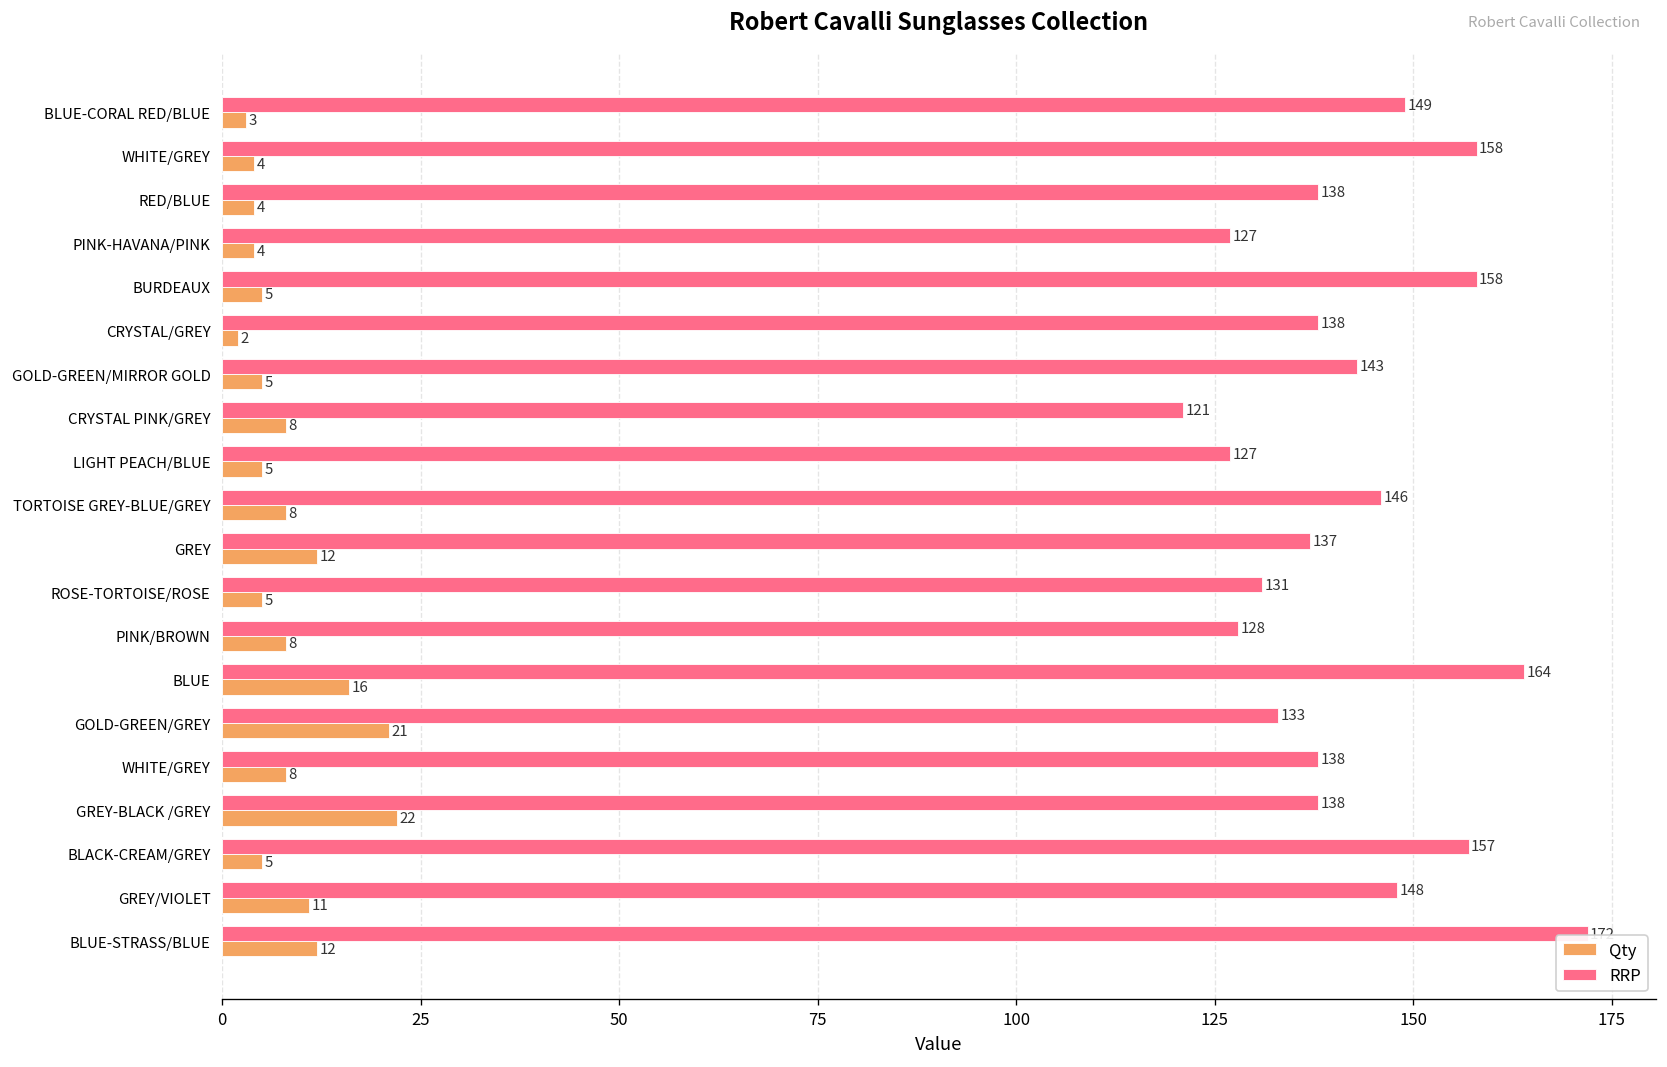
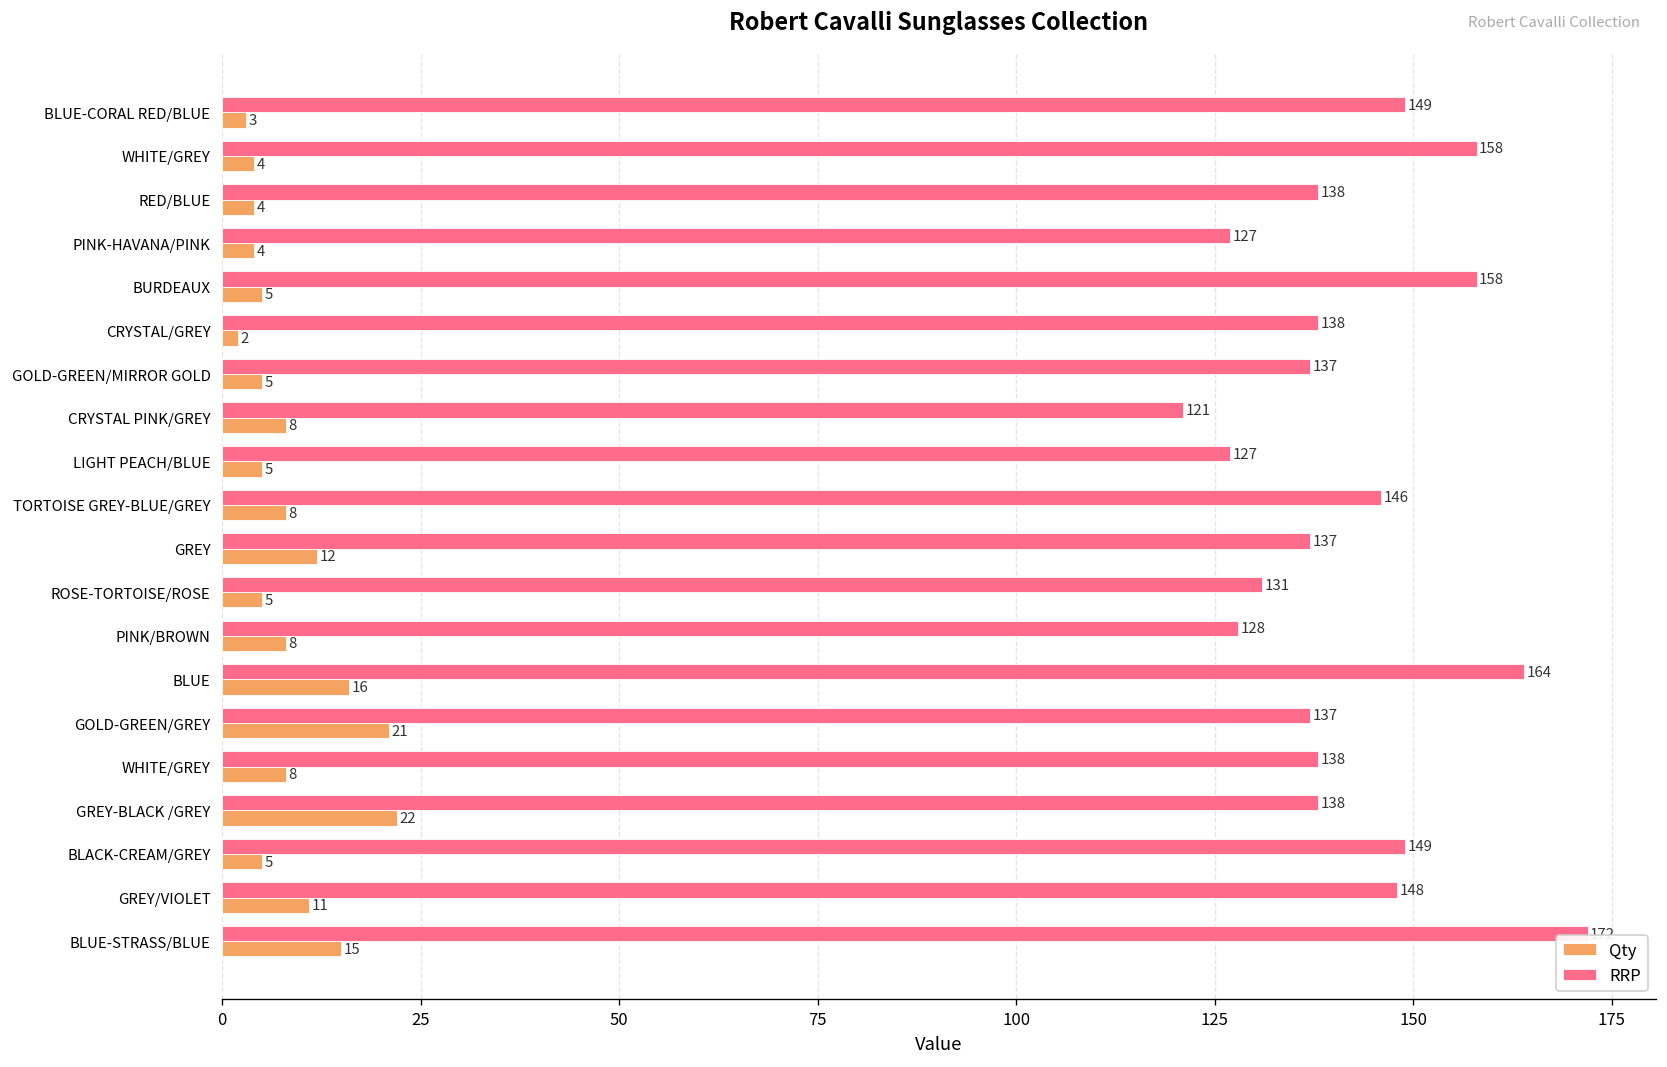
RRP, GOLD-GREEN/MIRROR GOLD: 143 -> 137
RRP, GOLD-GREEN/GREY: 133 -> 137
RRP, BLACK-CREAM/GREY: 157 -> 149
Qty, BLUE-STRASS/BLUE: 12 -> 15
